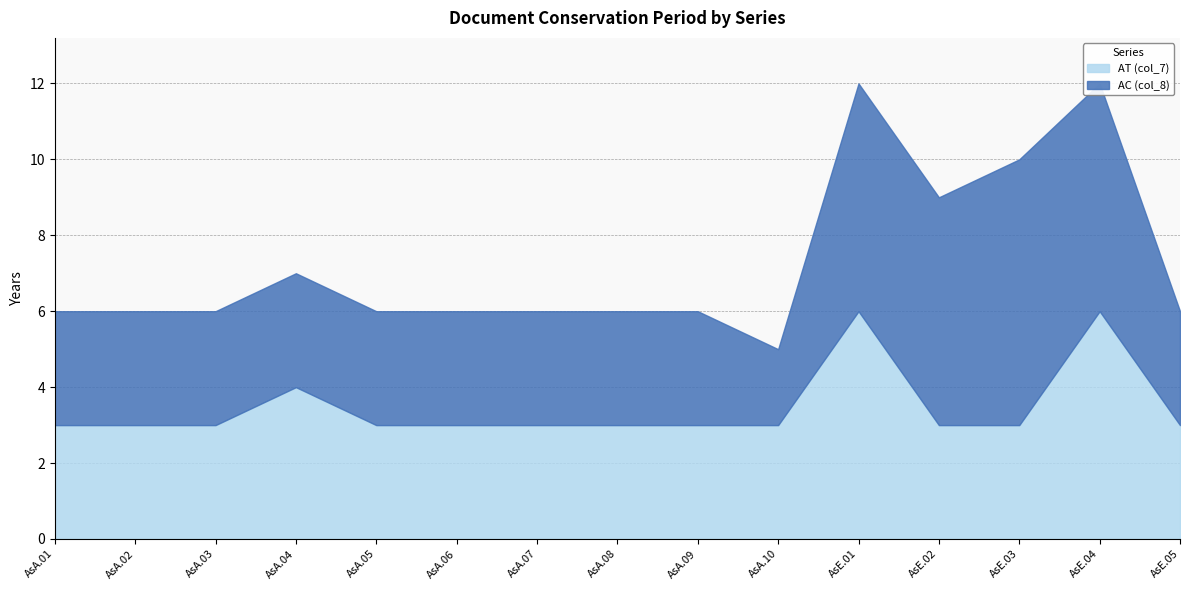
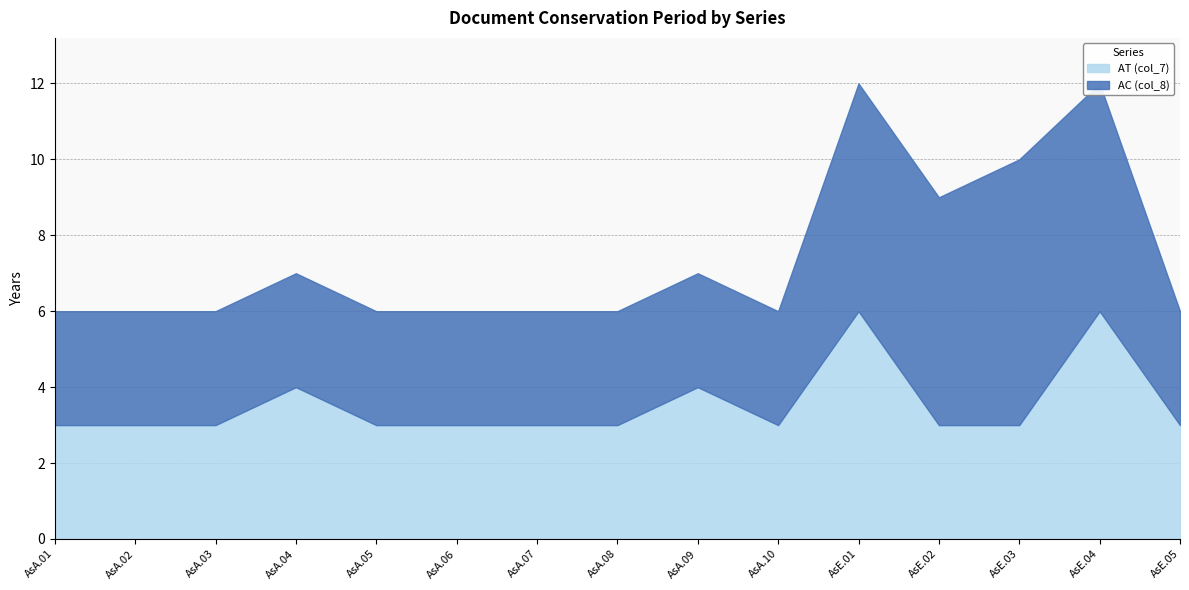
AT (col_7), AsA.09: 3 -> 4
AC (col_8), AsA.10: 2 -> 3
